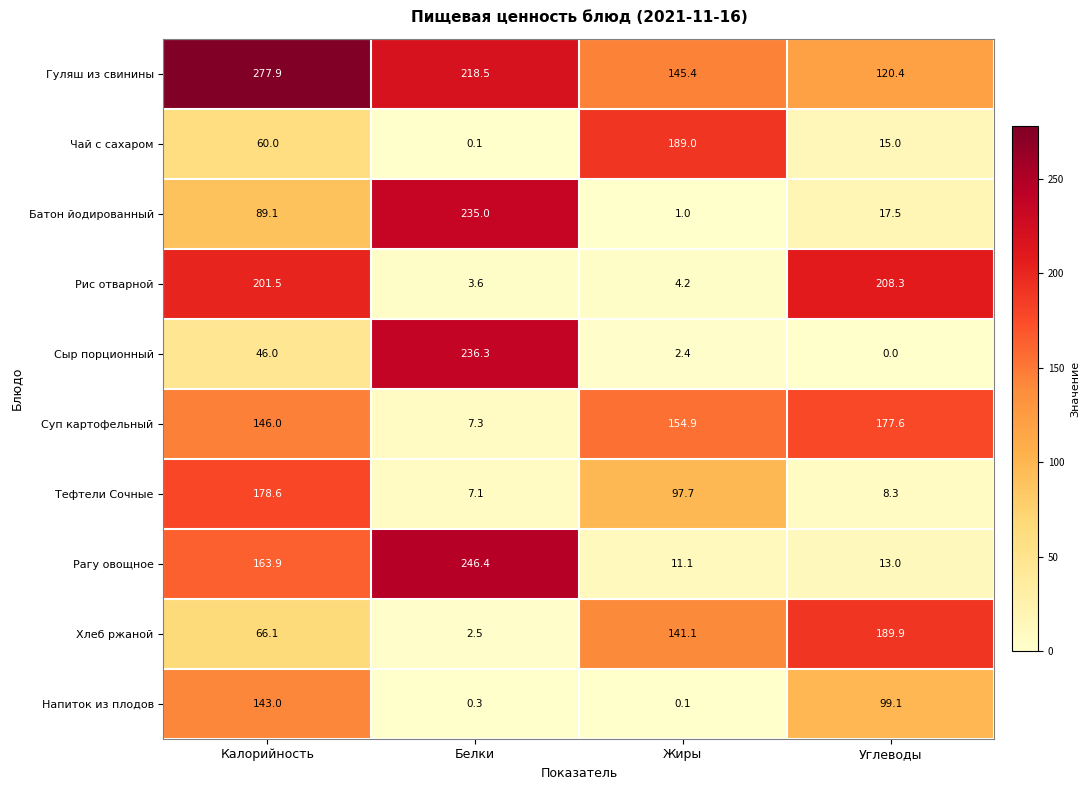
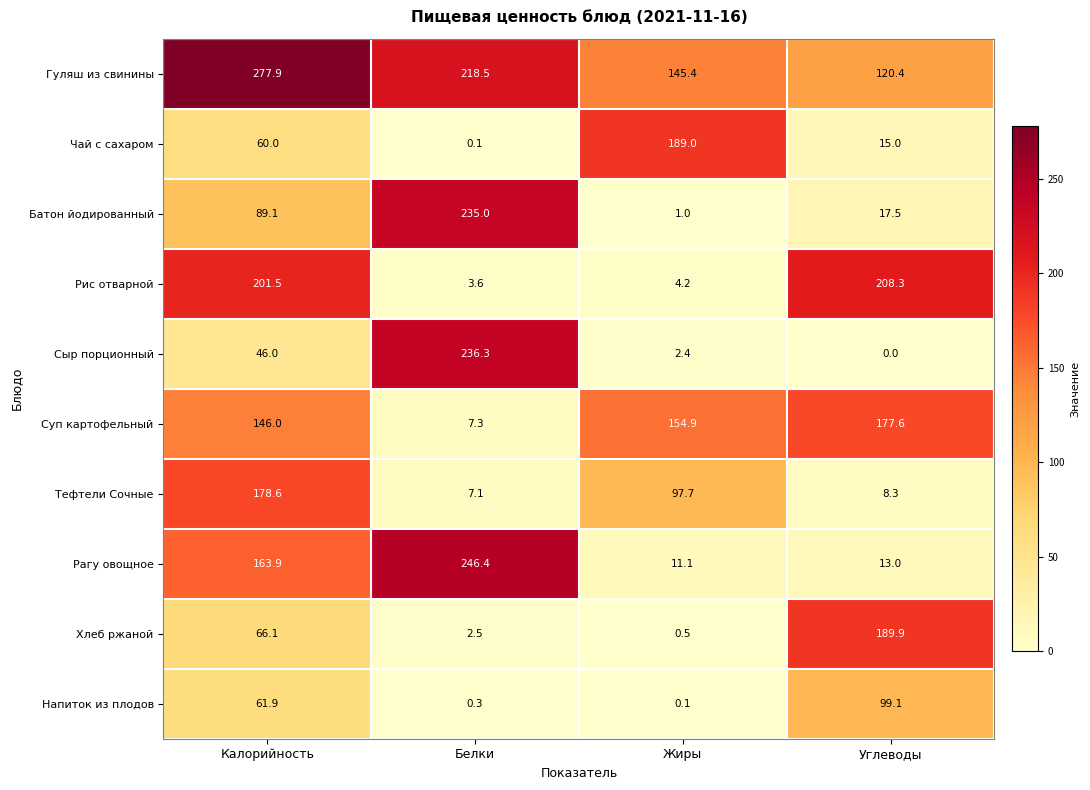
Хлеб ржаной, Жиры: 141.1 -> 0.5
Напиток из плодов, Калорийность: 143.0 -> 61.9
